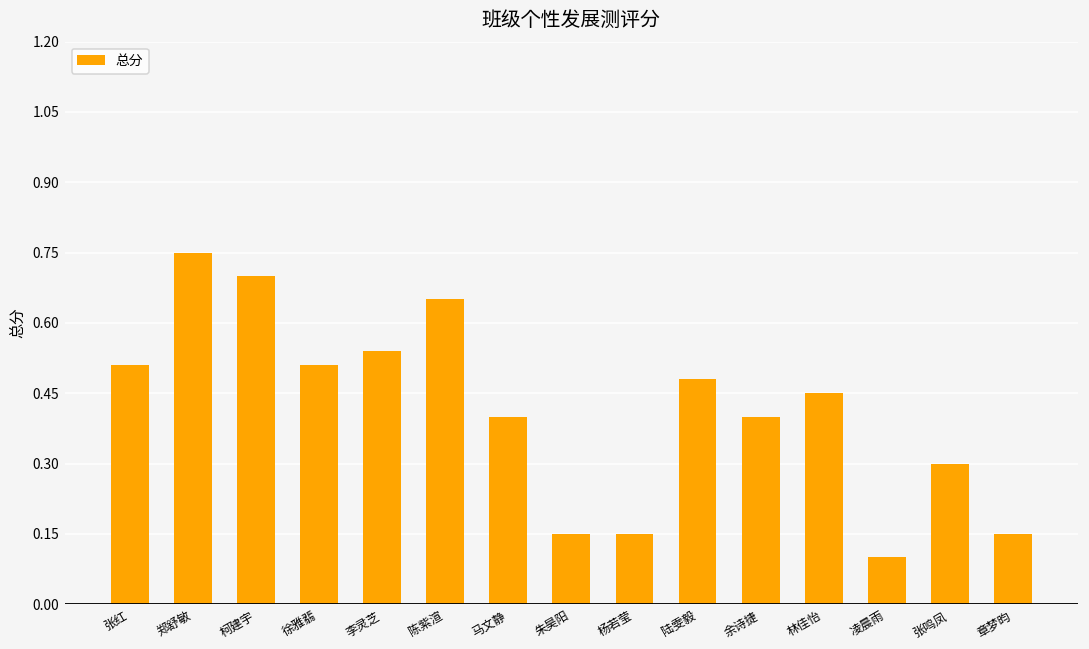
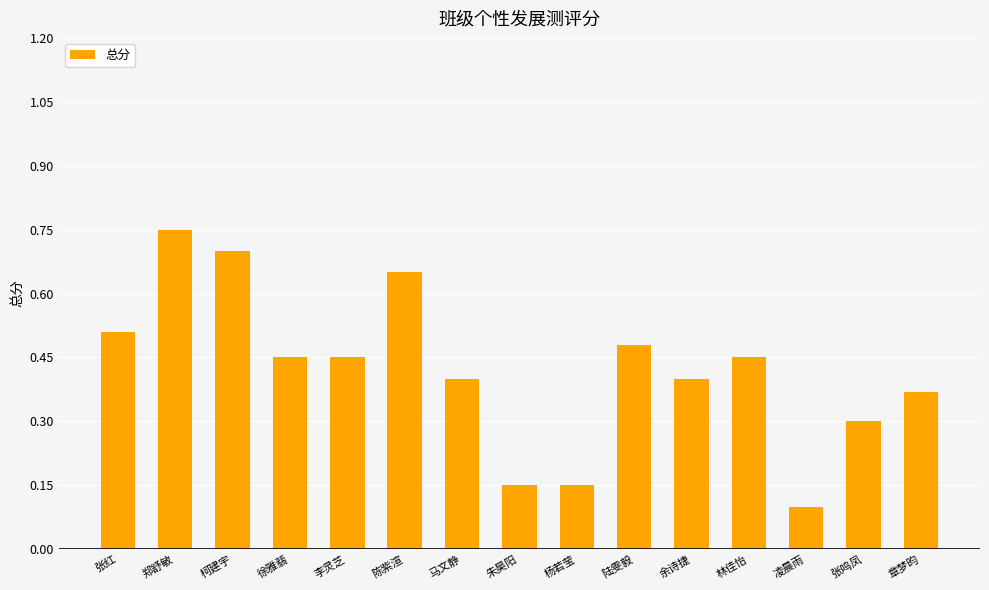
徐雅翡: 0.51 -> 0.45
李灵芝: 0.54 -> 0.45
章梦昀: 0.15 -> 0.37
